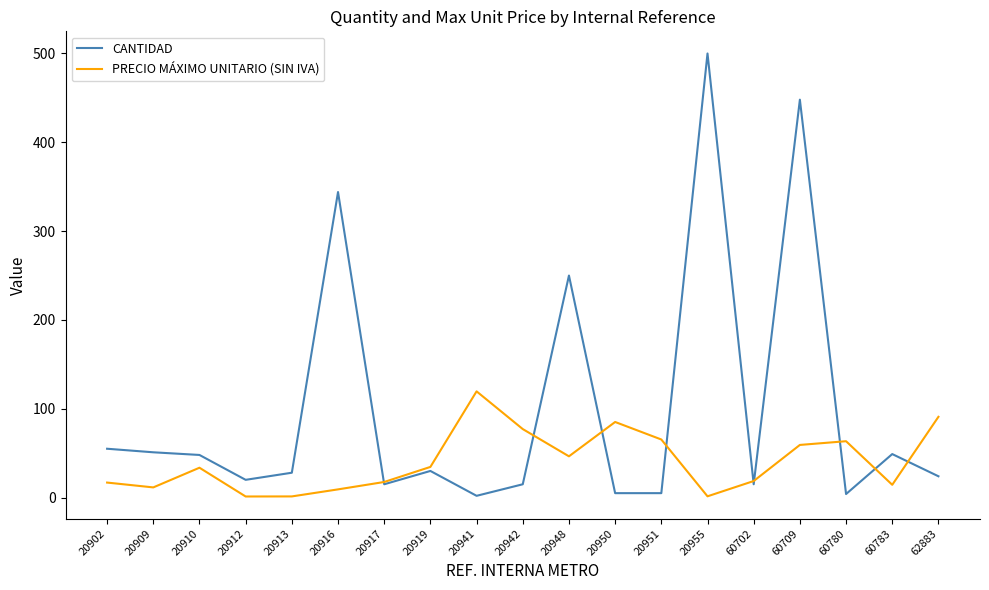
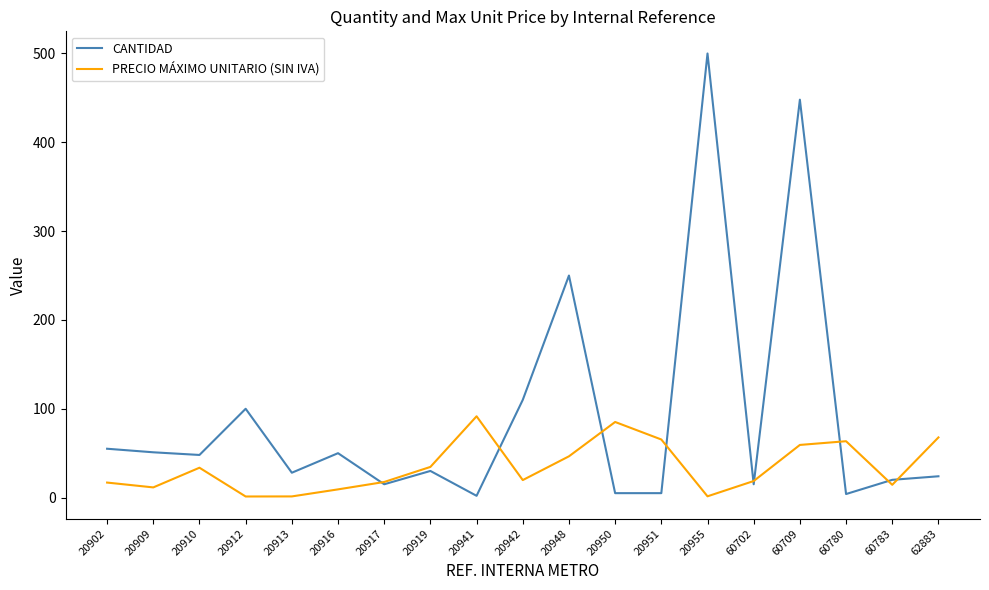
CANTIDAD, 20912: 20 -> 100
CANTIDAD, 20916: 340 -> 50
PRECIO MÁXIMO UNITARIO (SIN IVA), 20941: 120 -> 90
CANTIDAD, 20942: 20 -> 110
PRECIO MÁXIMO UNITARIO (SIN IVA), 20942: 80 -> 20
CANTIDAD, 60783: 50 -> 20
PRECIO MÁXIMO UNITARIO (SIN IVA), 62883: 90 -> 70
